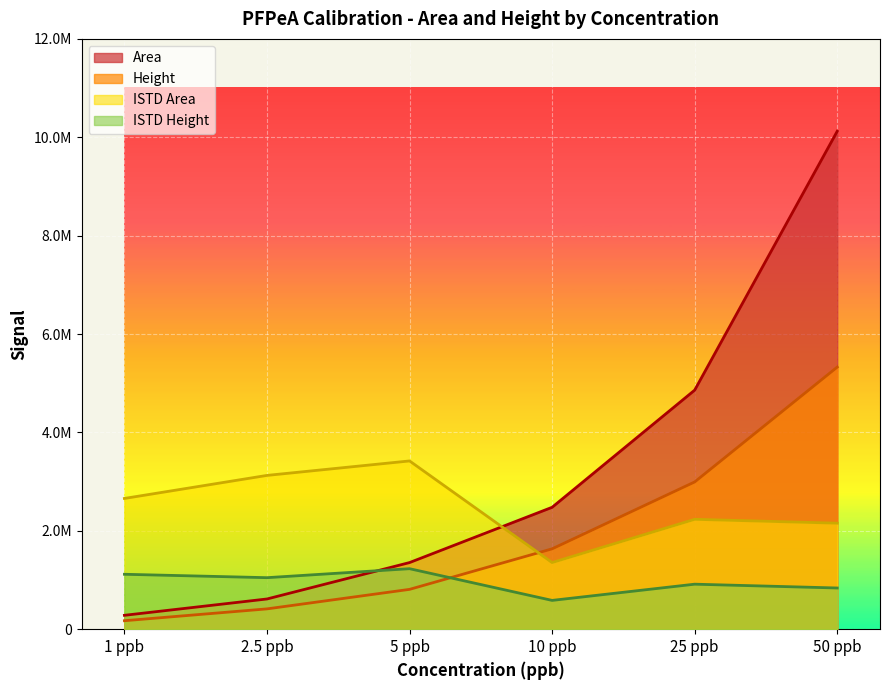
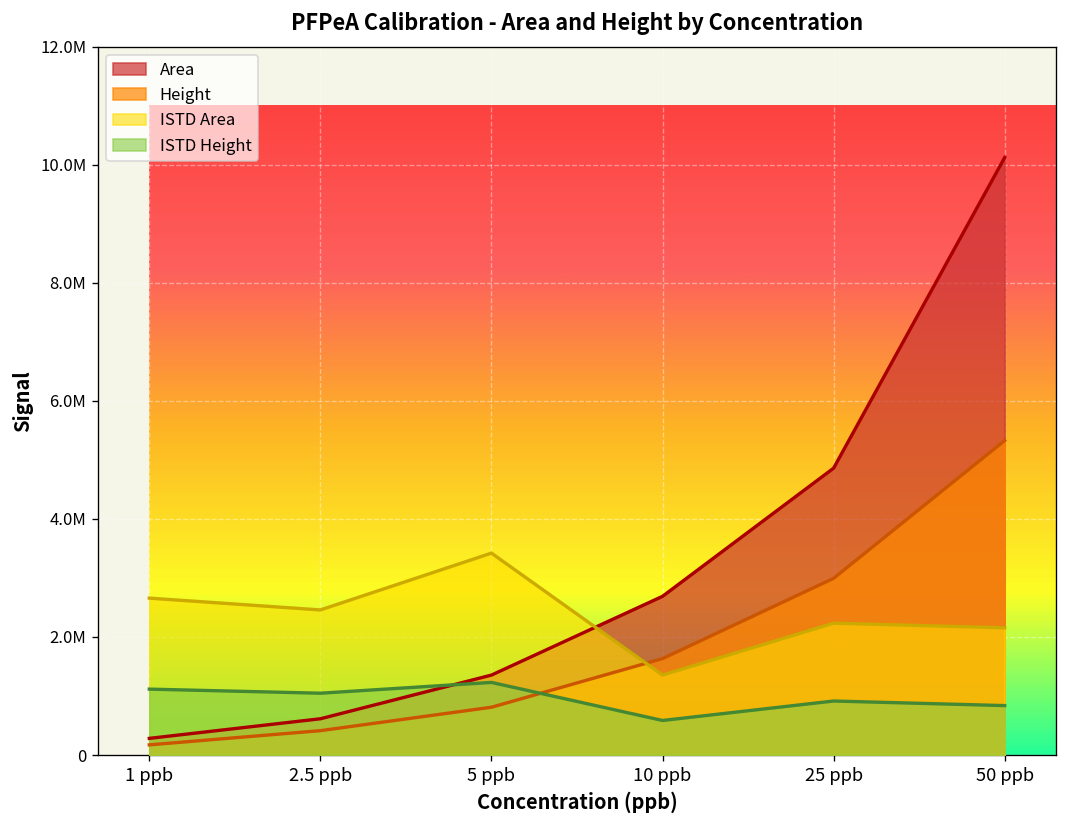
ISTD Area, 2.5 ppb: 3100000 -> 2500000
Area, 10 ppb: 2500000 -> 2700000
